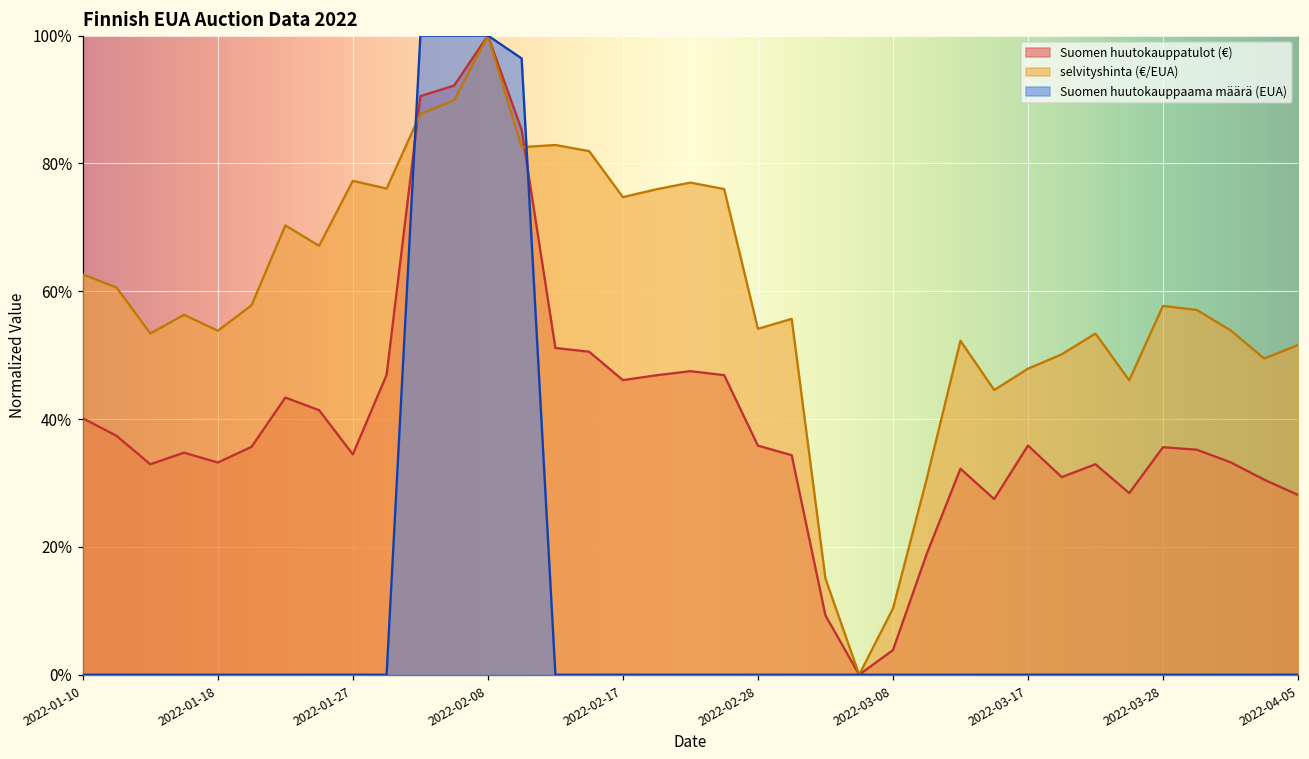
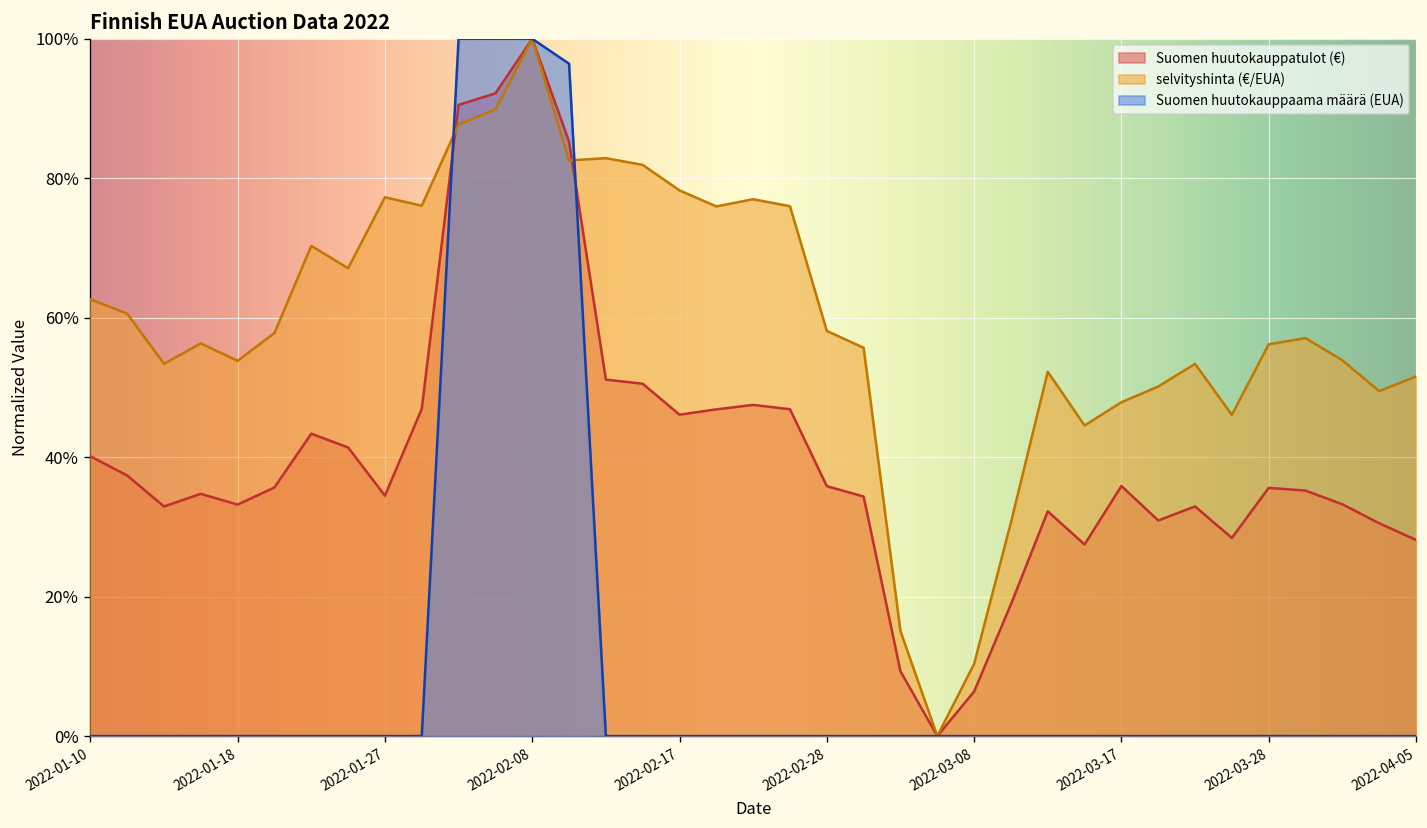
selvityshinta (€/EUA), 2022-02-17: 75% -> 78%
selvityshinta (€/EUA), 2022-02-28: 54% -> 58%
Suomen huutokauppatulot (€), 2022-03-08: 4% -> 6%
selvityshinta (€/EUA), 2022-03-28: 58% -> 56%
